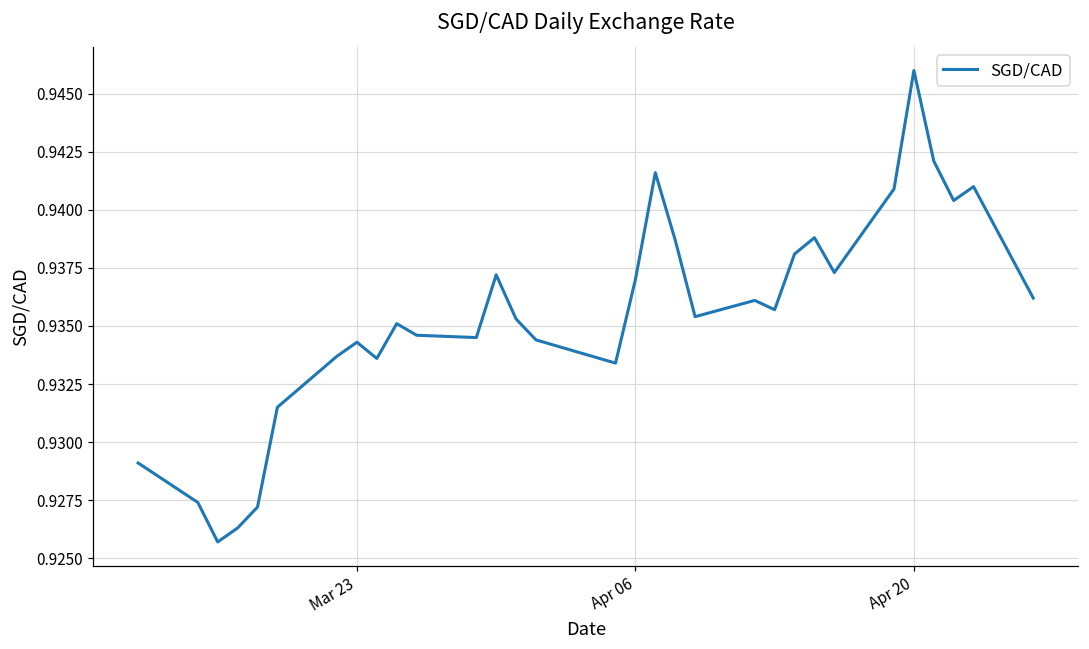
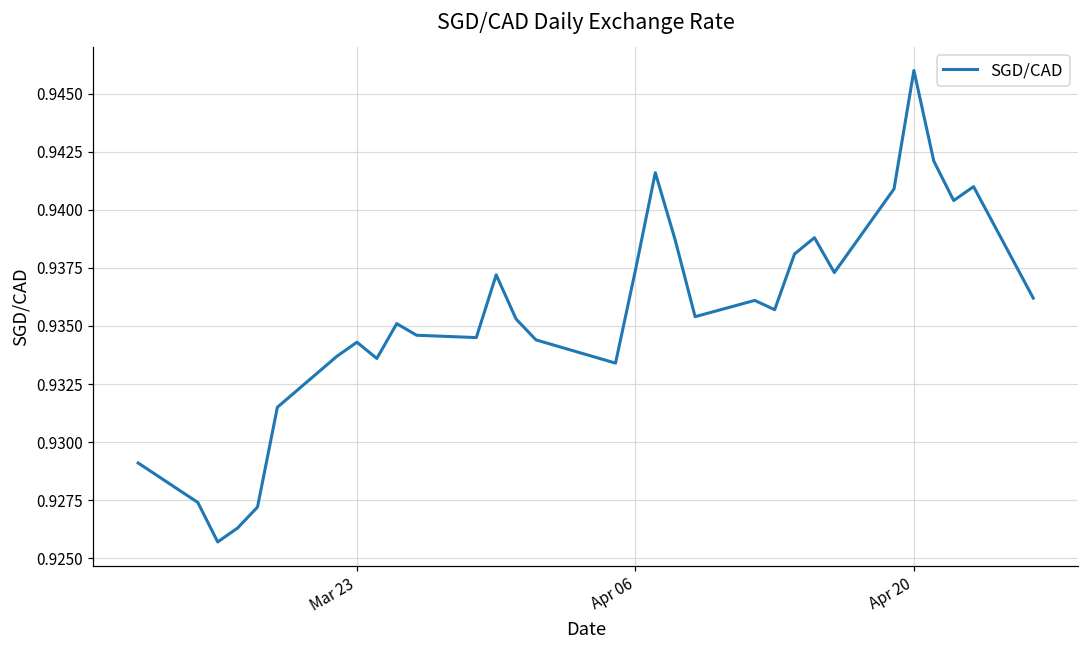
Apr 06: 0.9370 -> 0.9374
